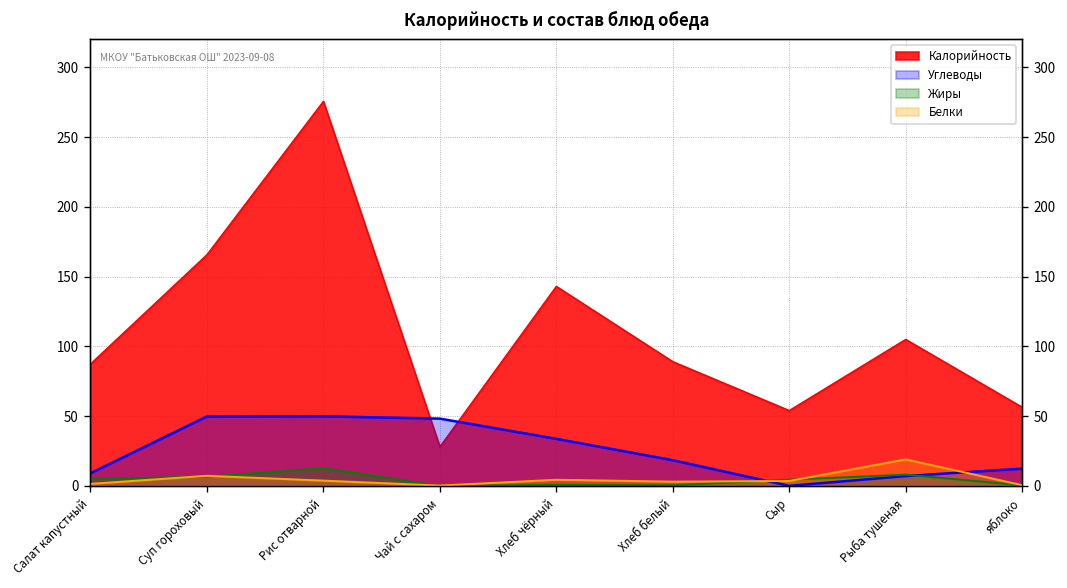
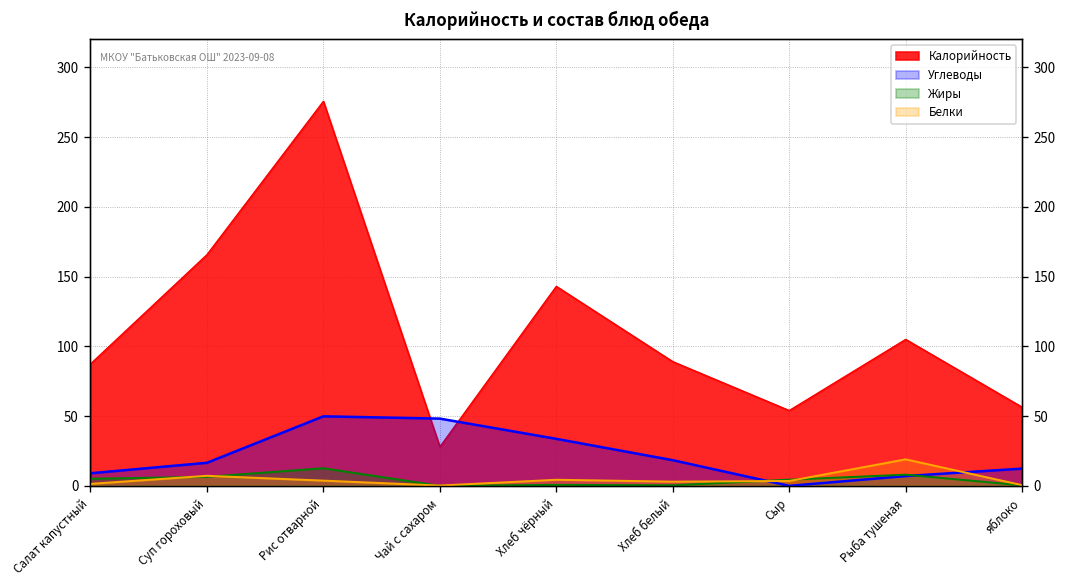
Углеводы, Суп гороховый: 50 -> 17
